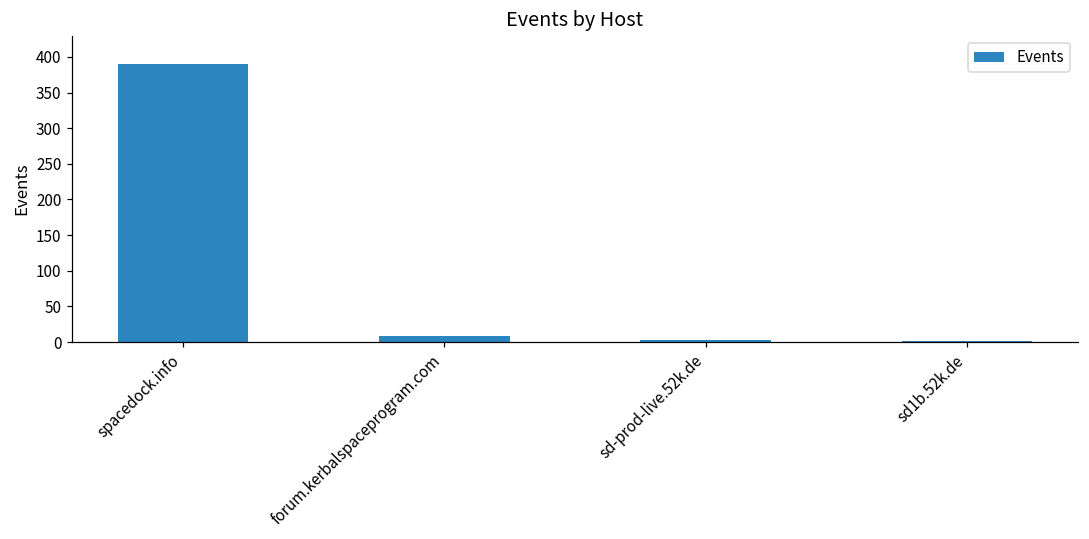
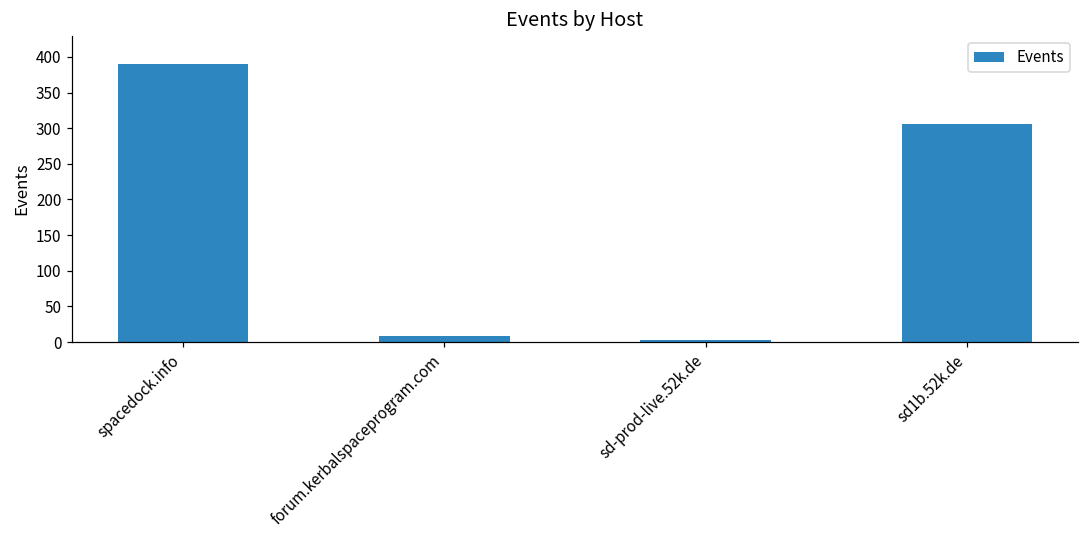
sd1b.52k.de: 0 -> 310
